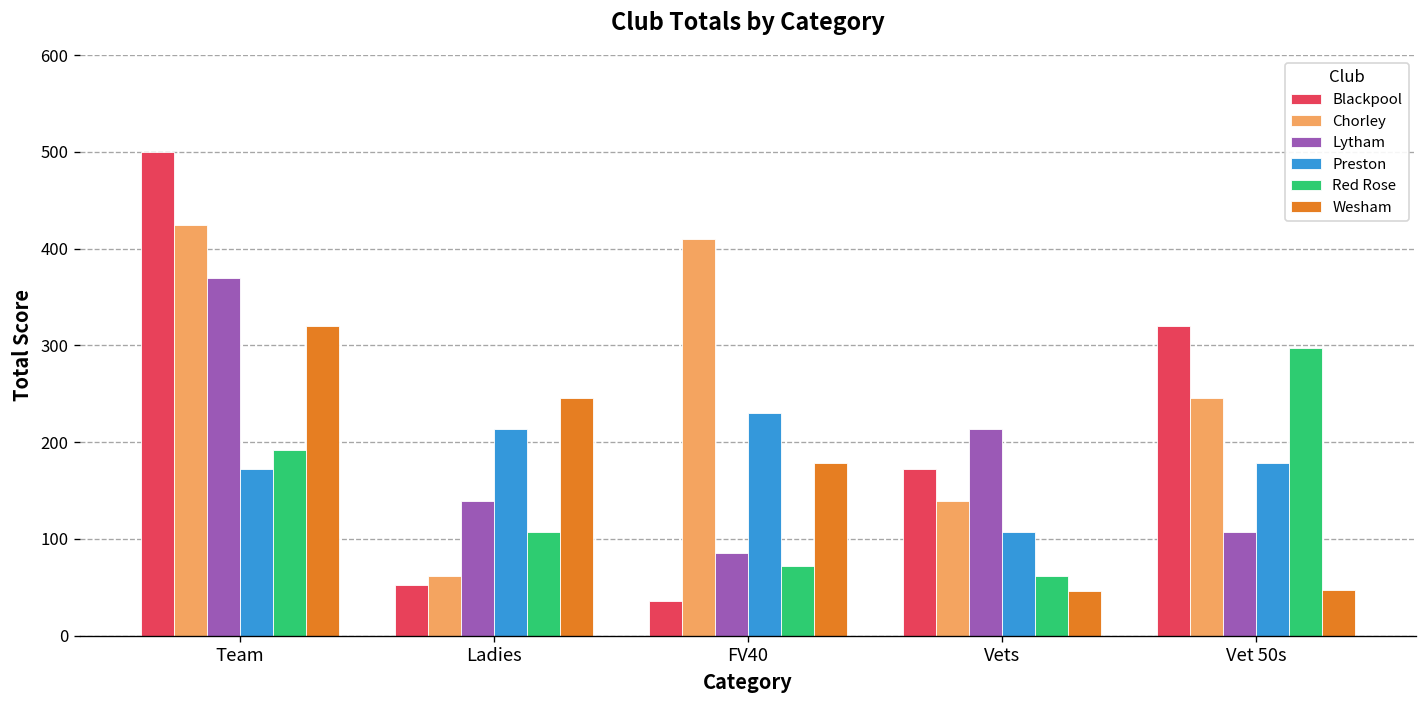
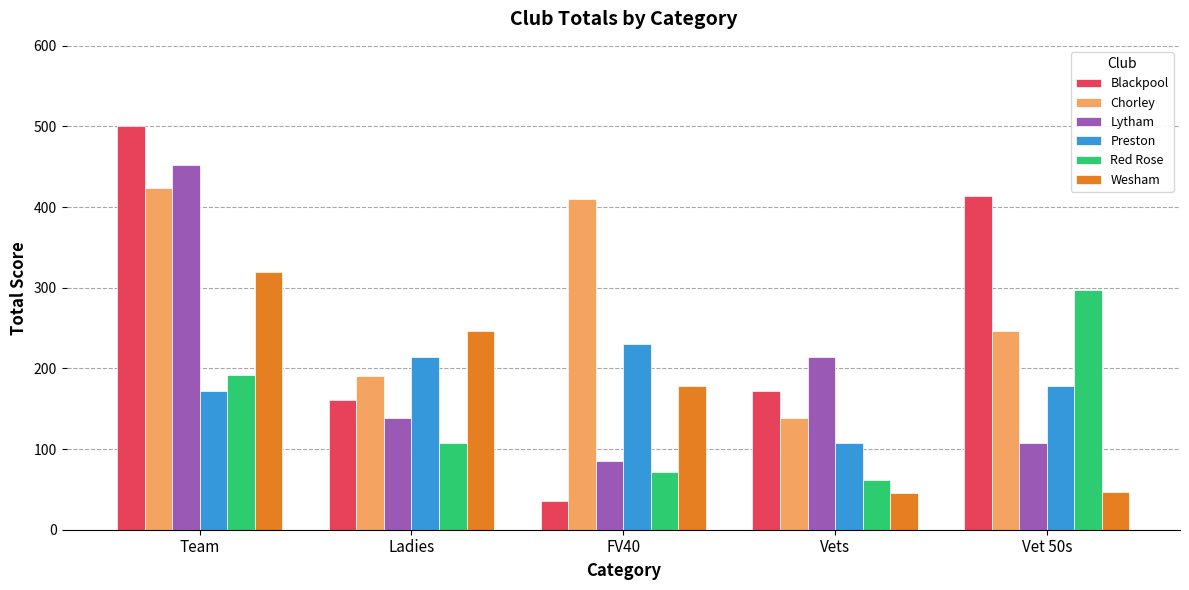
Lytham, Team: 370 -> 450
Blackpool, Ladies: 50 -> 160
Chorley, Ladies: 60 -> 190
Blackpool, Vet 50s: 320 -> 410
